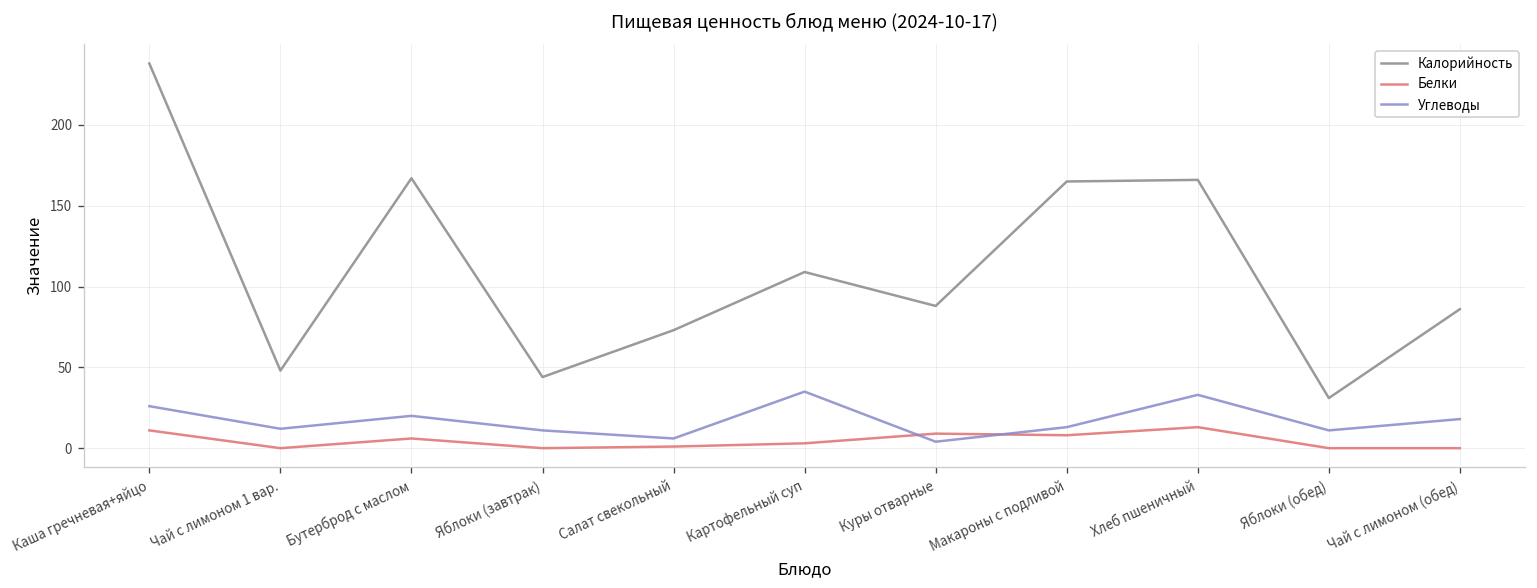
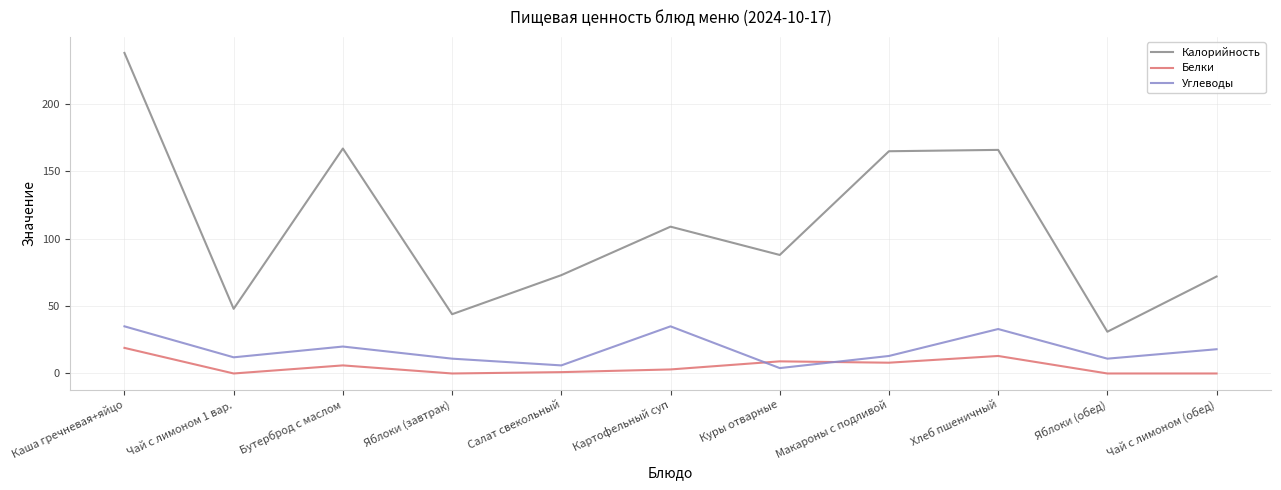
Белки, Каша гречневая+яйцо: 11 -> 19
Углеводы, Каша гречневая+яйцо: 26 -> 35
Калорийность, Чай с лимоном (обед): 86 -> 72
